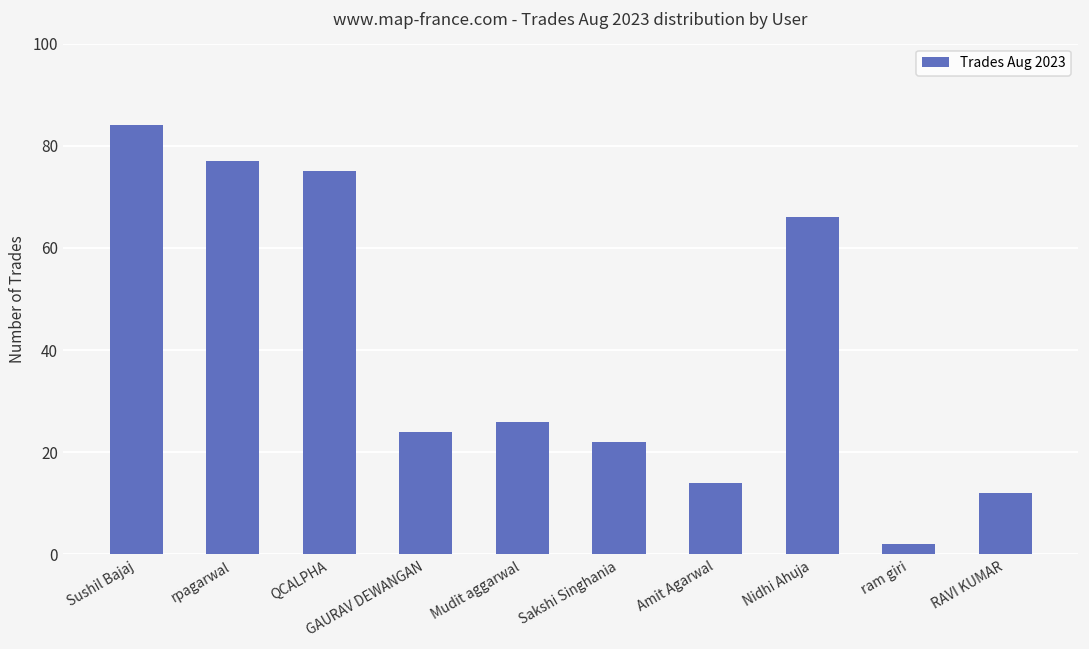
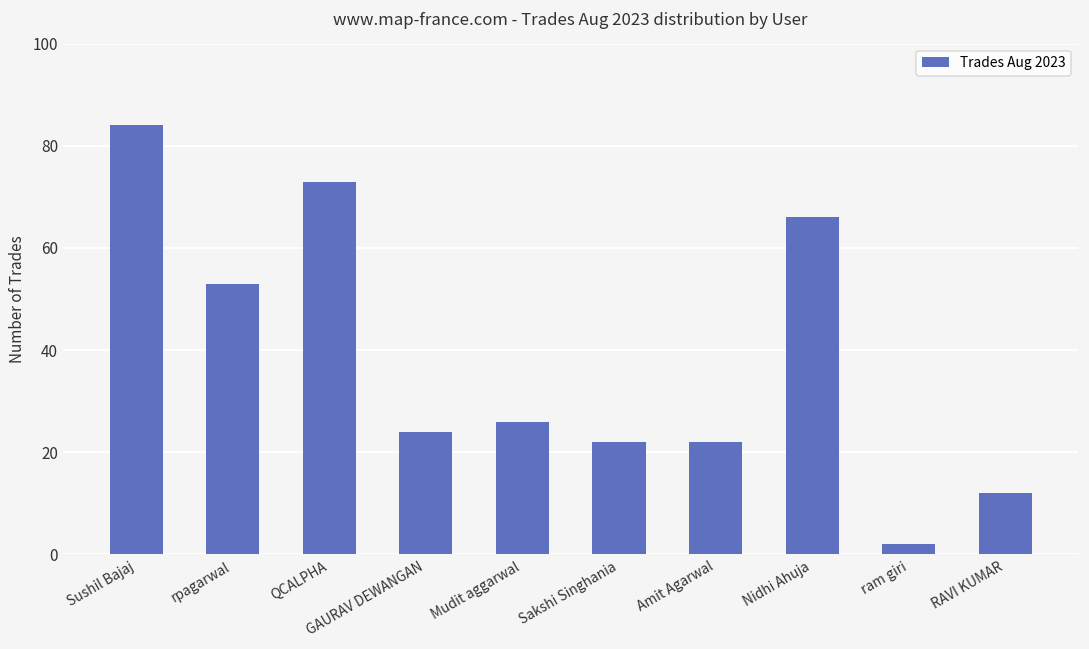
rpagarwal: 77 -> 53
QCALPHA: 75 -> 73
Amit Agarwal: 14 -> 22
